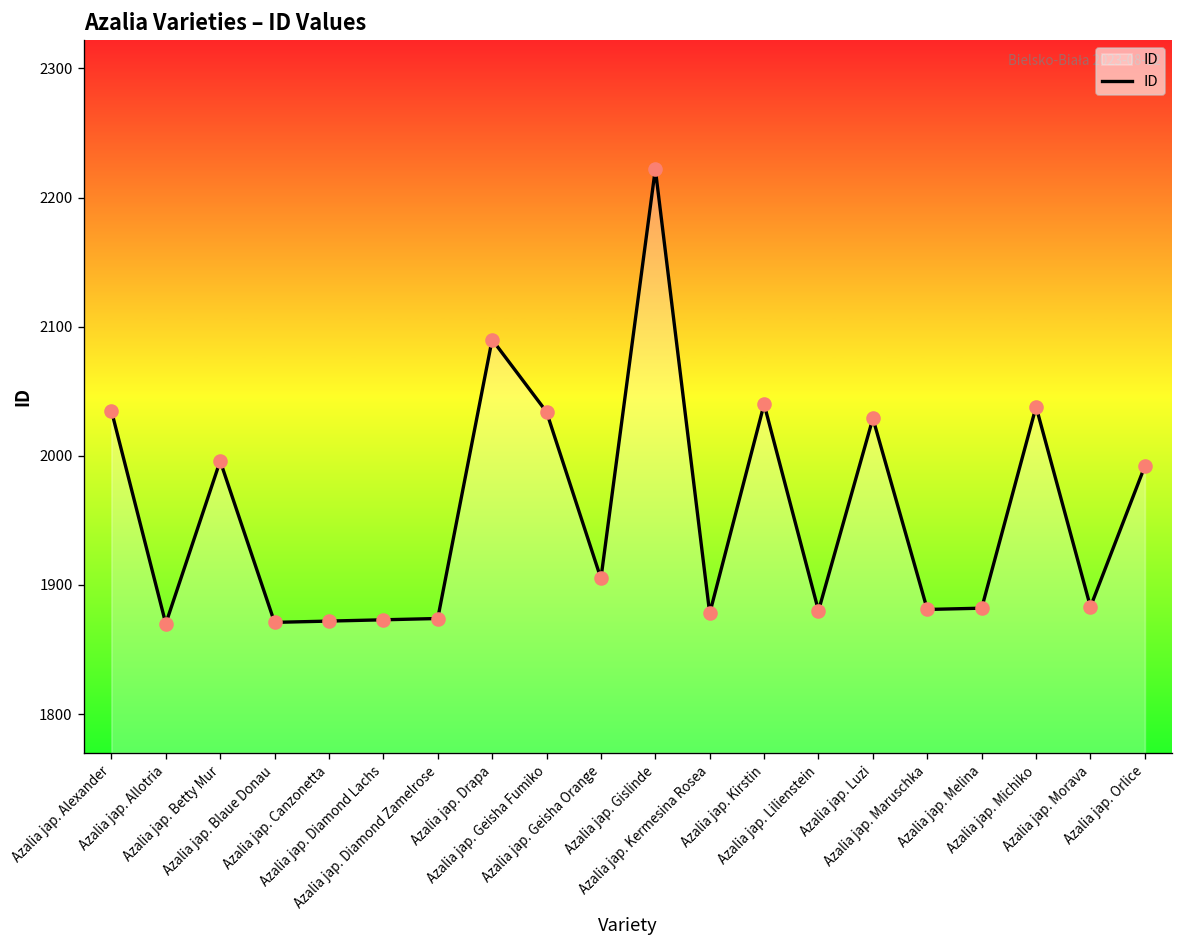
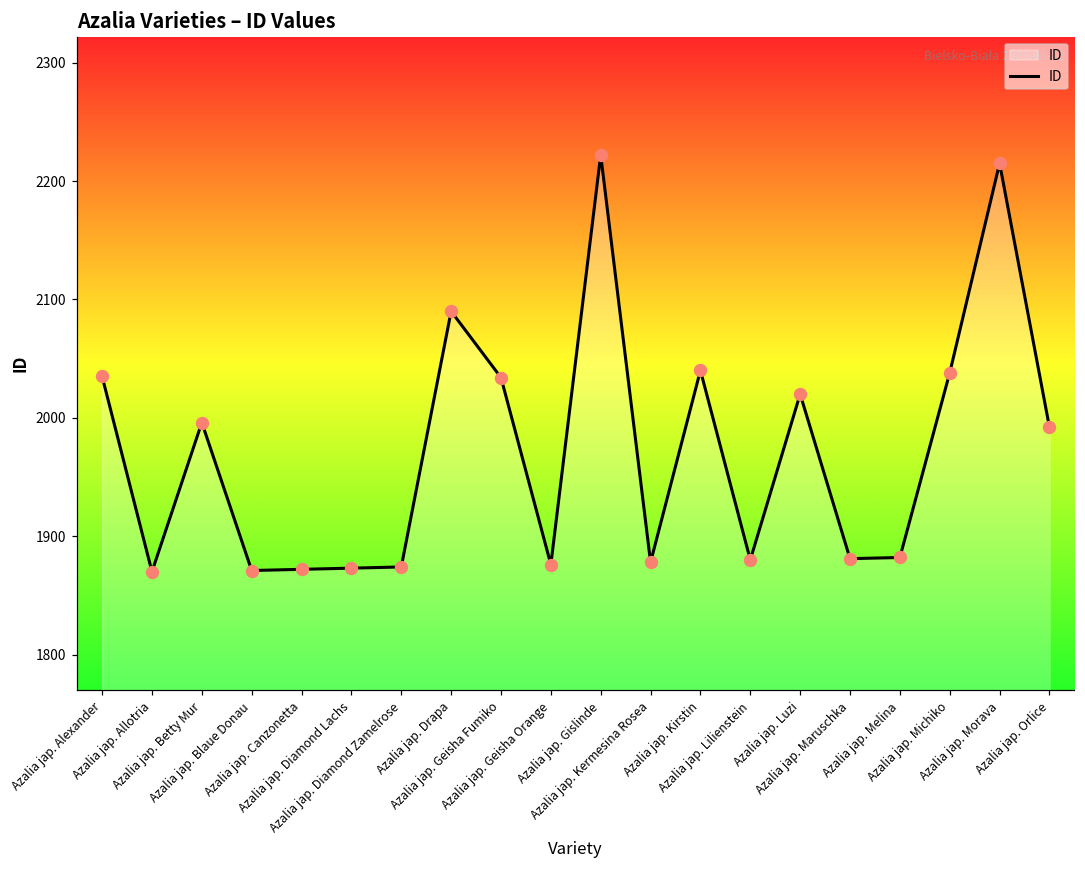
Azalia jap. Geisha Orange: 1905 -> 1876
Azalia jap. Luzi: 2029 -> 2020
Azalia jap. Morava: 1883 -> 2215
